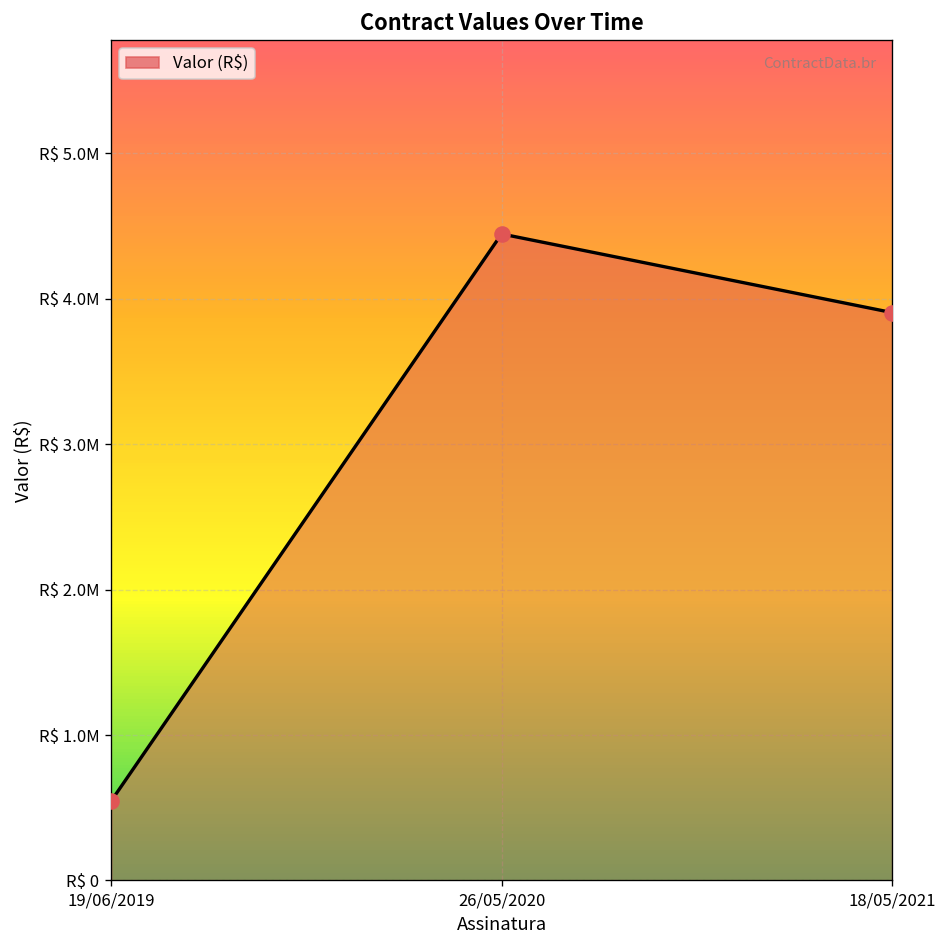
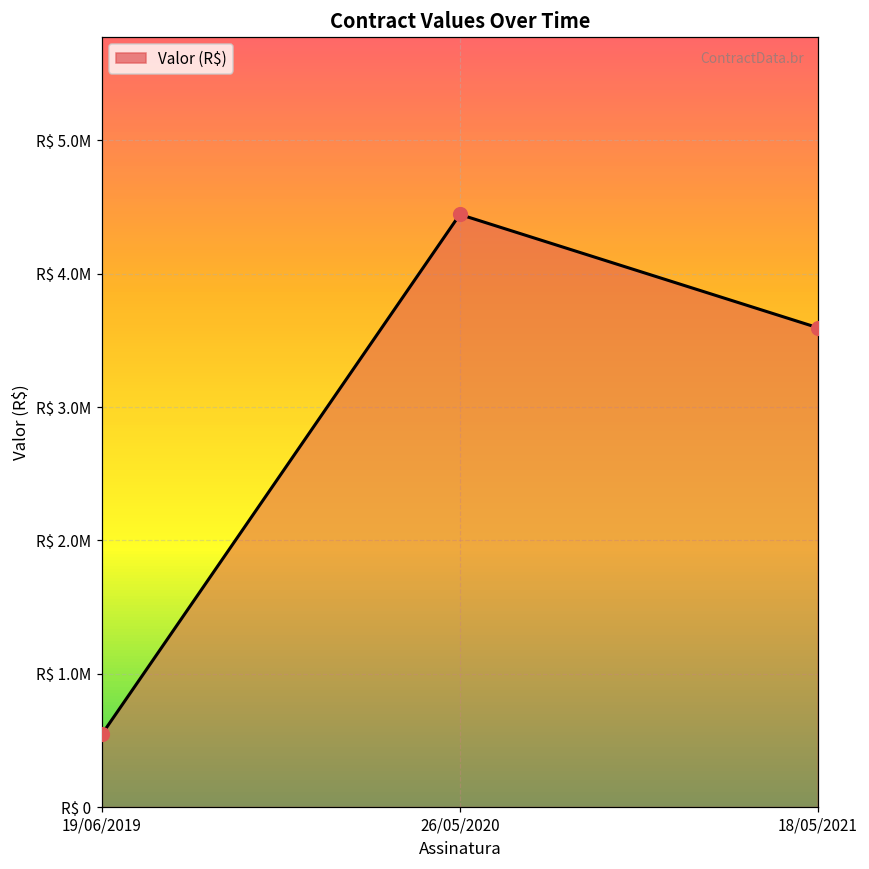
18/05/2021: R$ 3900000 -> R$ 3600000
